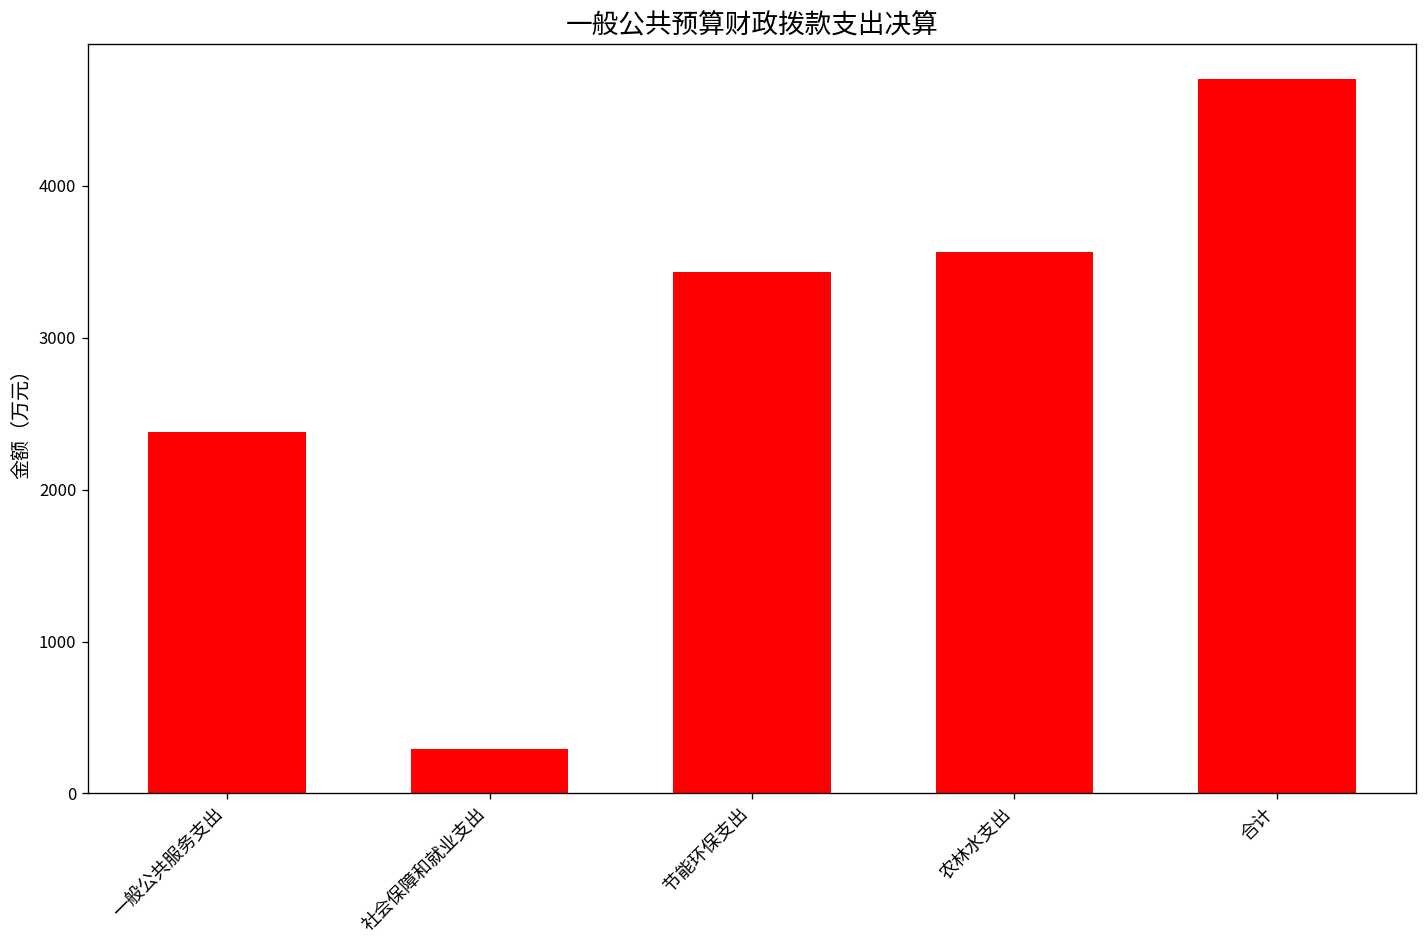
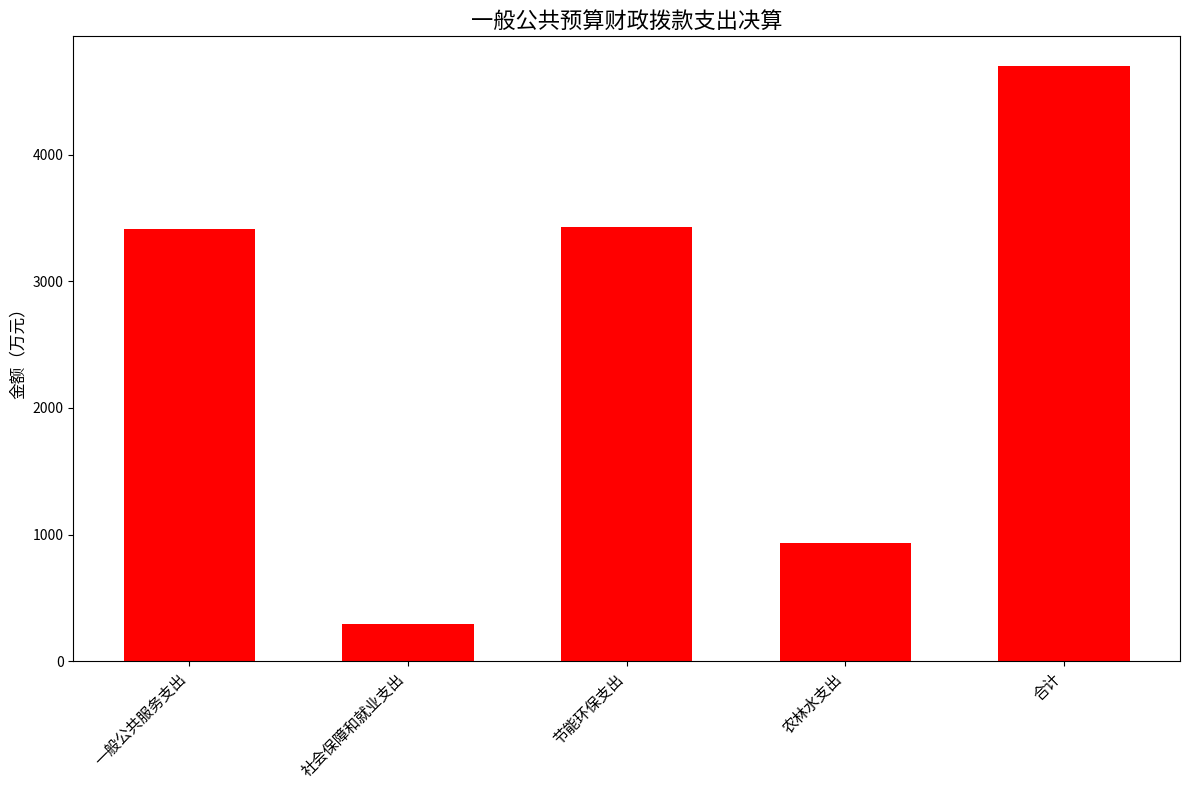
一般公共服务支出: 2380 -> 3410
农林水支出: 3560 -> 930
